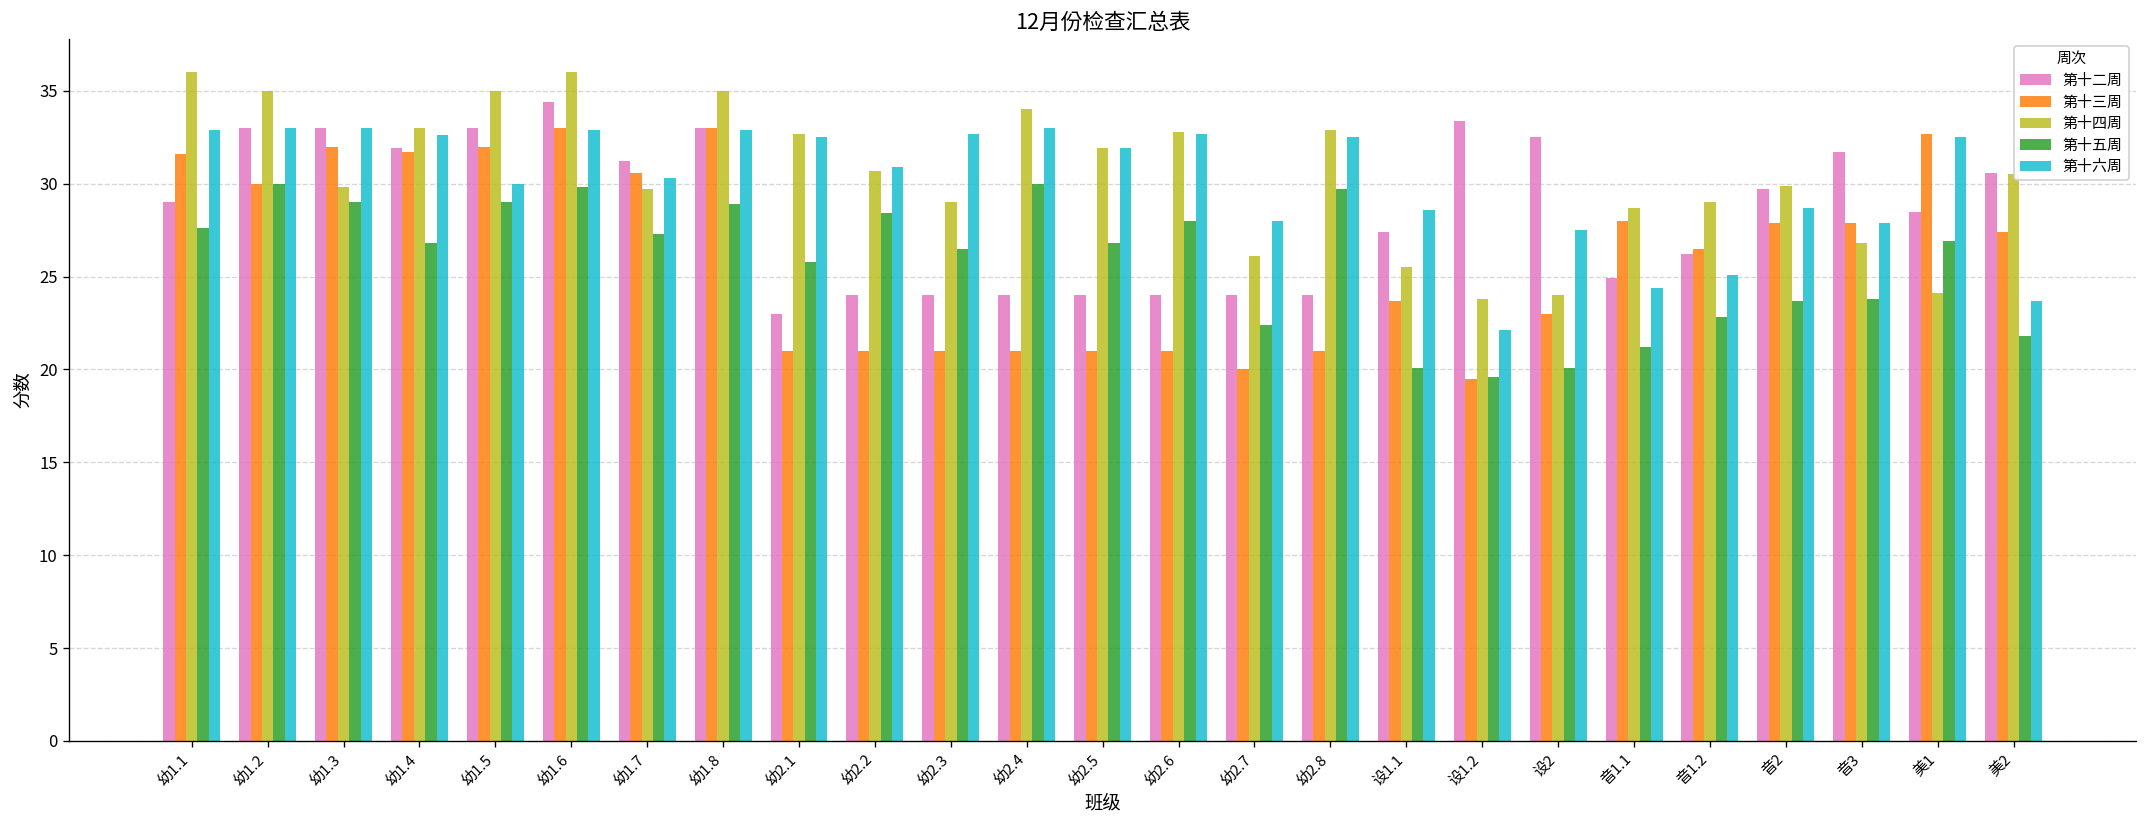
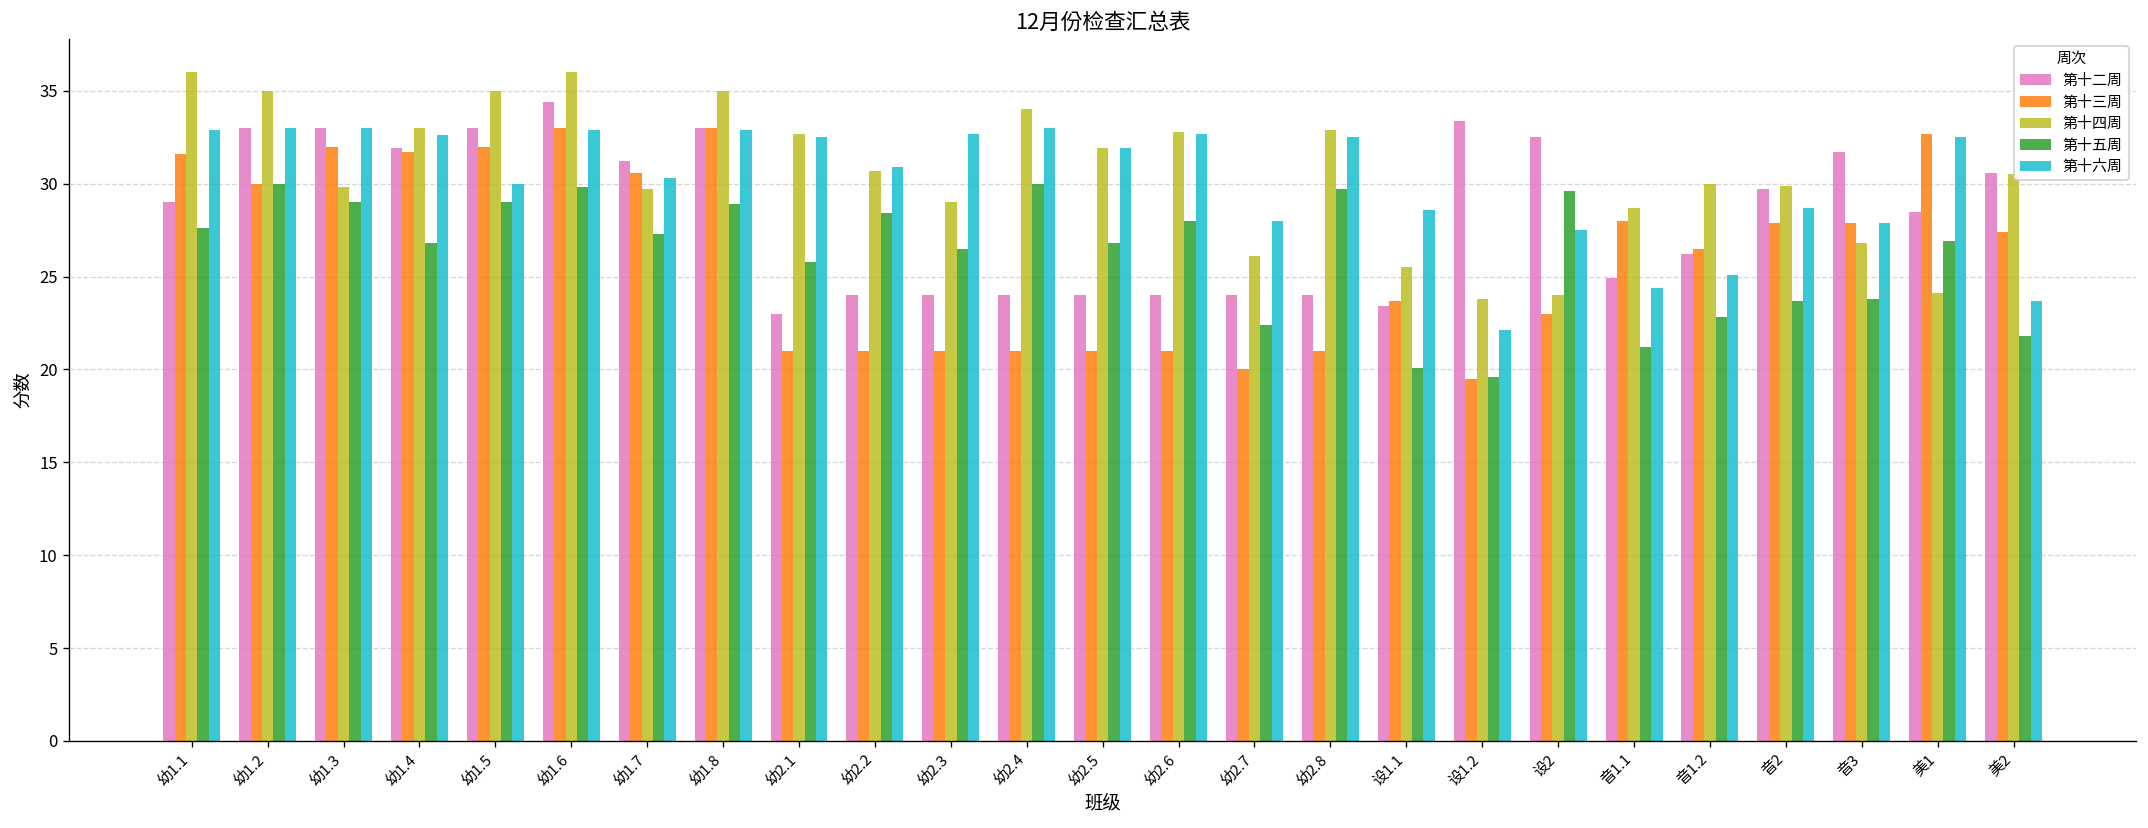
第十二周, 设1.1: 27.4 -> 23.4
第十五周, 设2: 20.1 -> 29.6
第十四周, 音1.2: 29 -> 30
